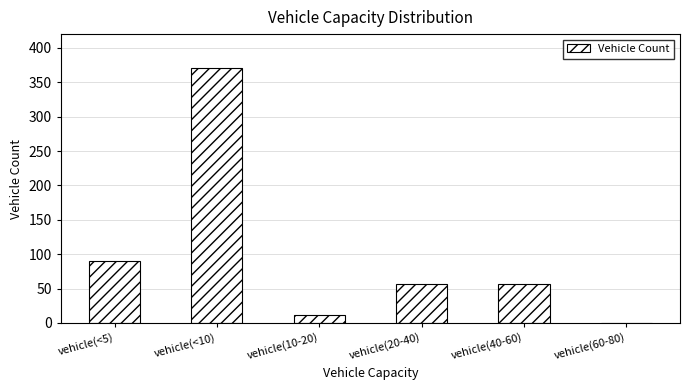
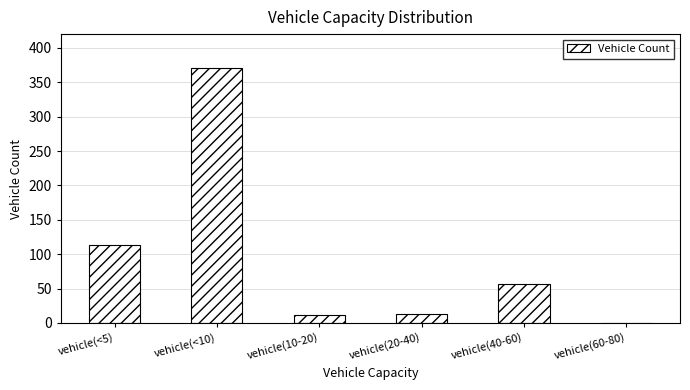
vehicle(<5): 90 -> 110
vehicle(20-40): 60 -> 10
